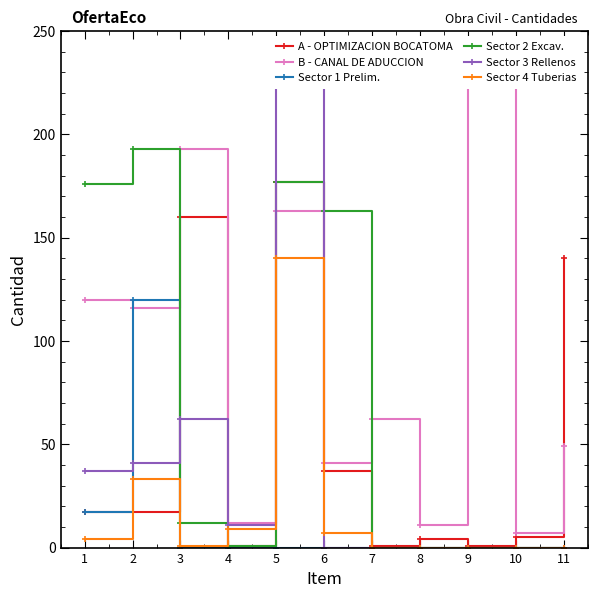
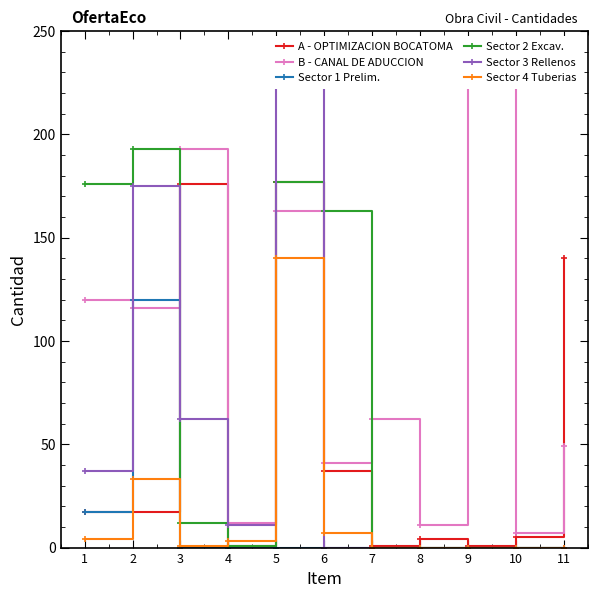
Sector 3 Rellenos, 2: 41 -> 175
A - OPTIMIZACION BOCATOMA, 3: 160 -> 176
Sector 4 Tuberias, 4: 9 -> 3
